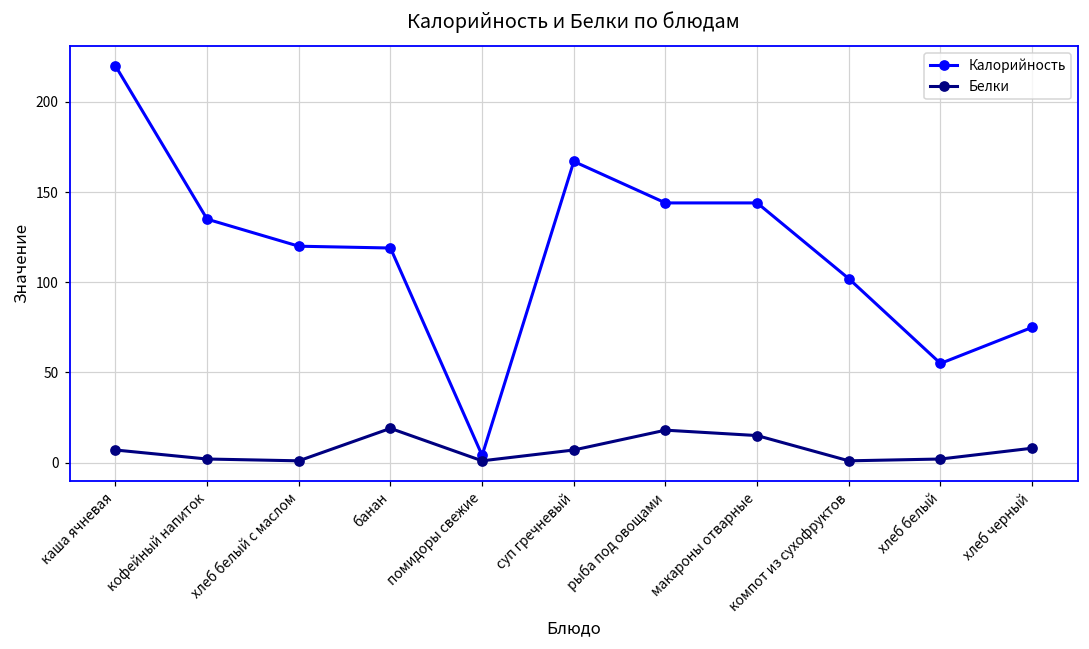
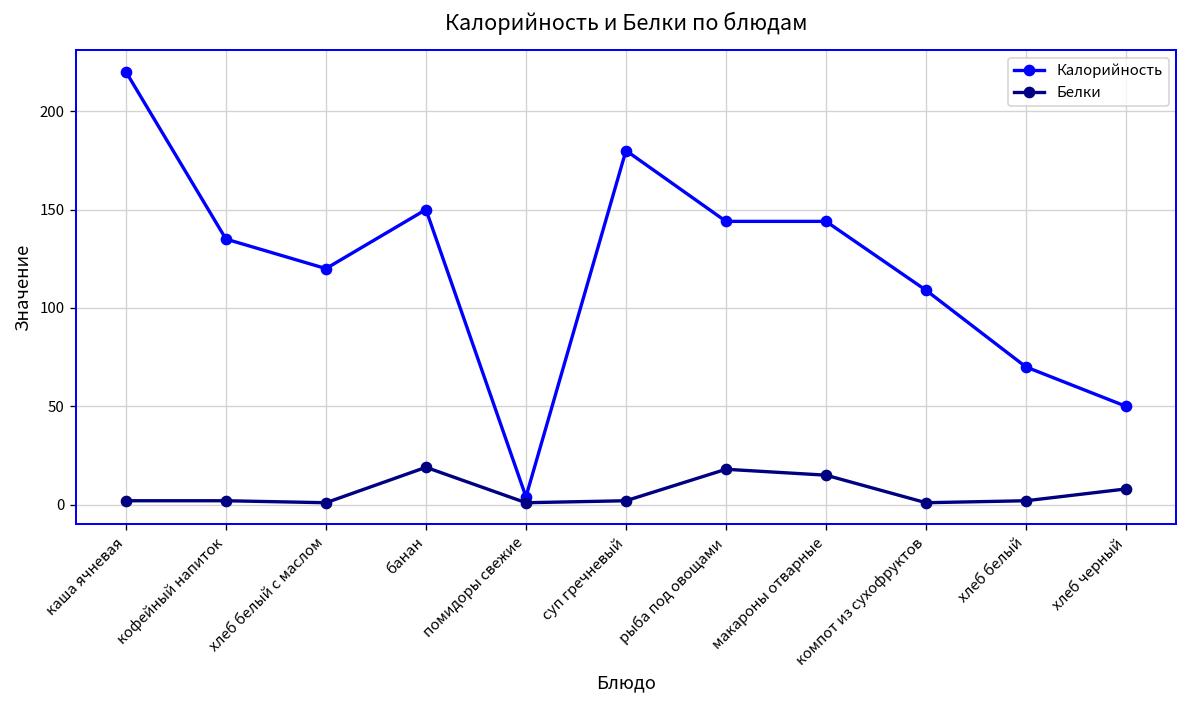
Белки, каша ячневая: 7 -> 2
Калорийность, банан: 119 -> 150
Калорийность, суп гречневый: 167 -> 180
Белки, суп гречневый: 7 -> 2
Калорийность, компот из сухофруктов: 102 -> 109
Калорийность, хлеб белый: 55 -> 70
Калорийность, хлеб черный: 75 -> 50
